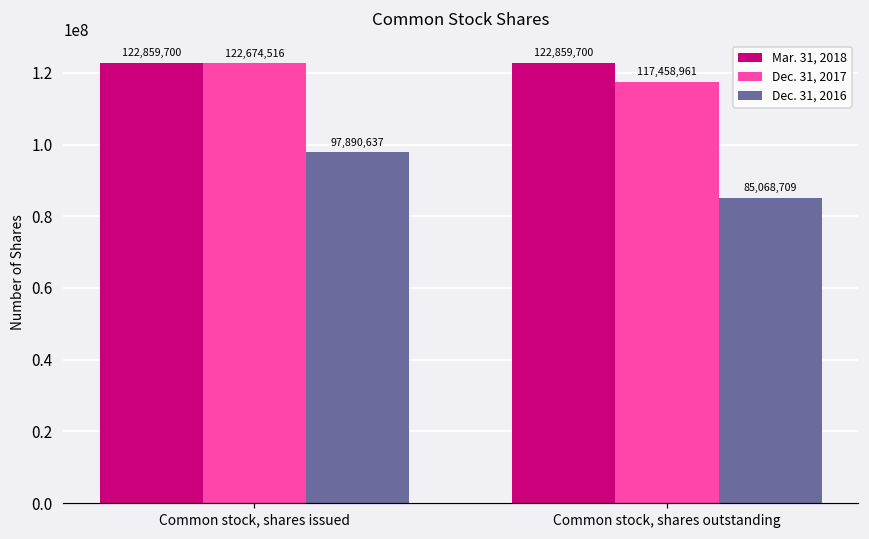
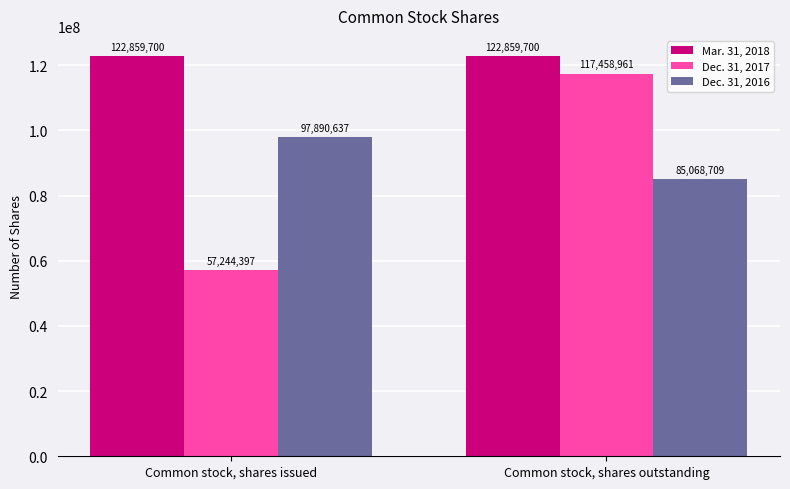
Dec. 31, 2017, Common stock, shares issued: 122,674,516 -> 57,244,397
